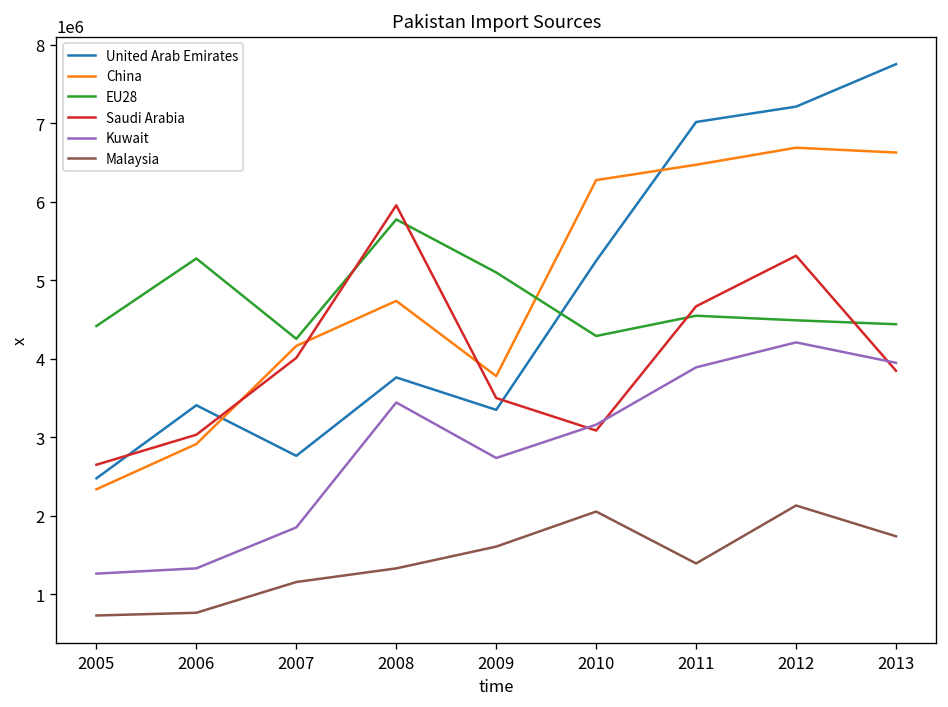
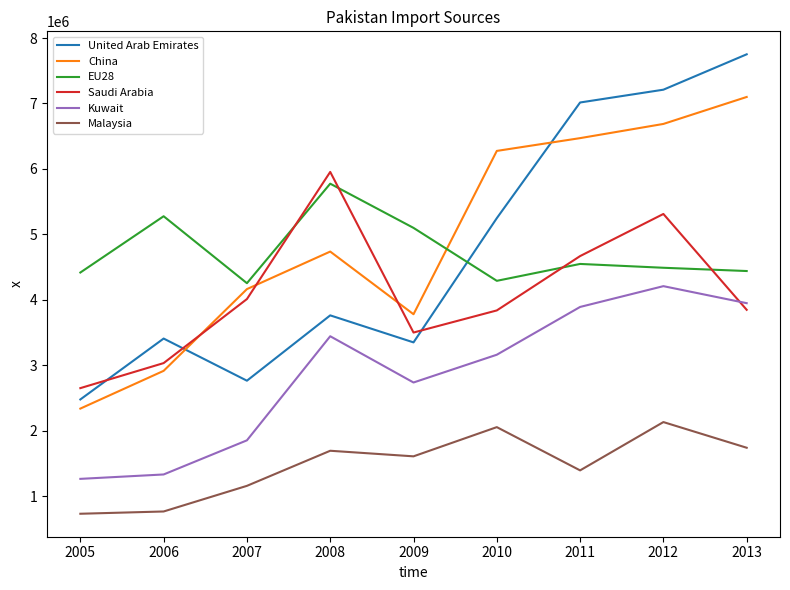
Malaysia, 2008: 1300000 -> 1700000
Saudi Arabia, 2010: 3100000 -> 3800000
China, 2013: 6600000 -> 7100000
